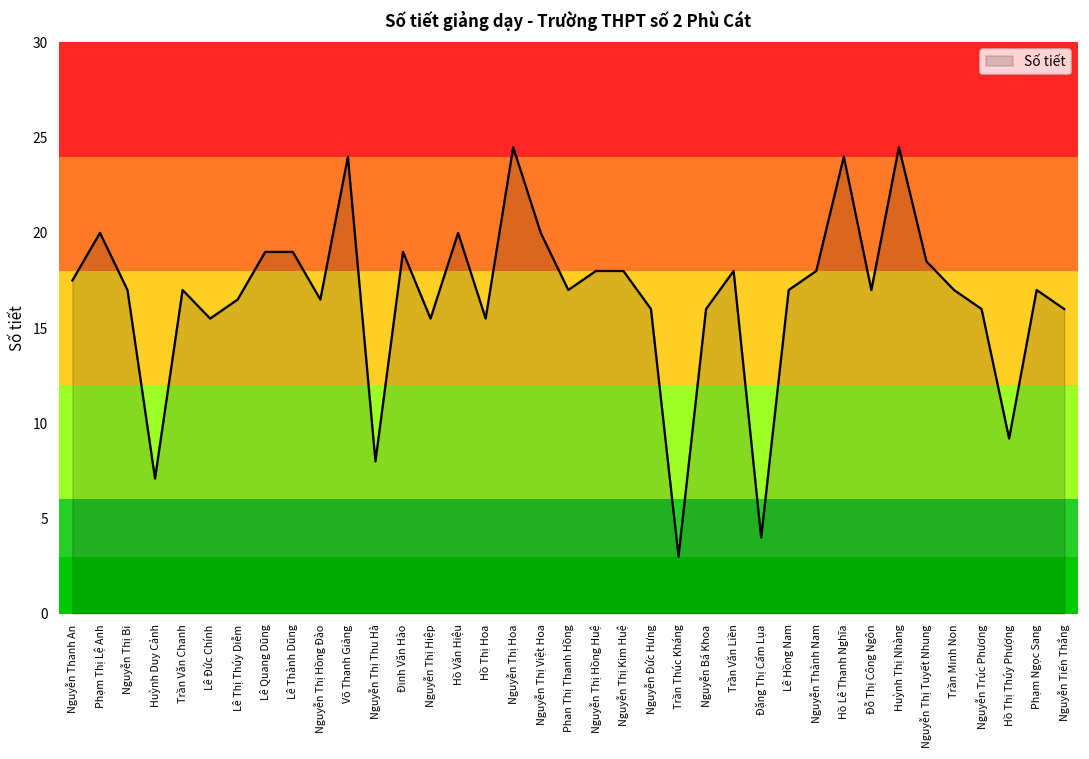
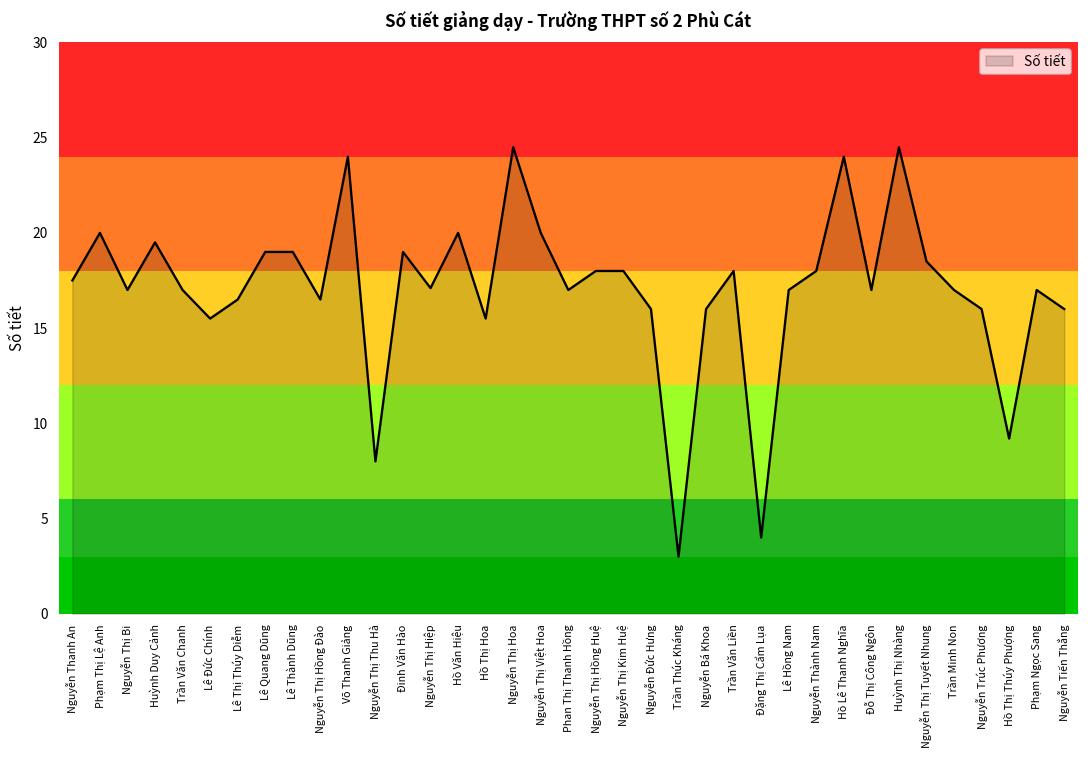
Huỳnh Duy Cảnh: 7.1 -> 19.5
Nguyễn Thị Hiệp: 15.5 -> 17.1
